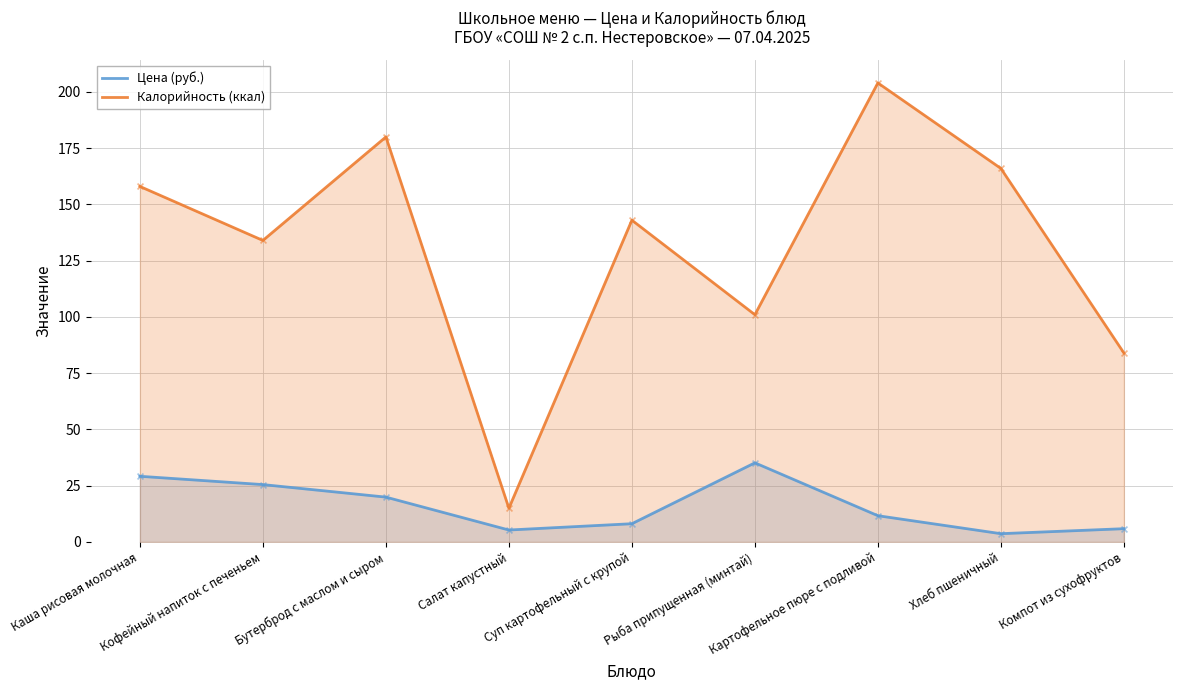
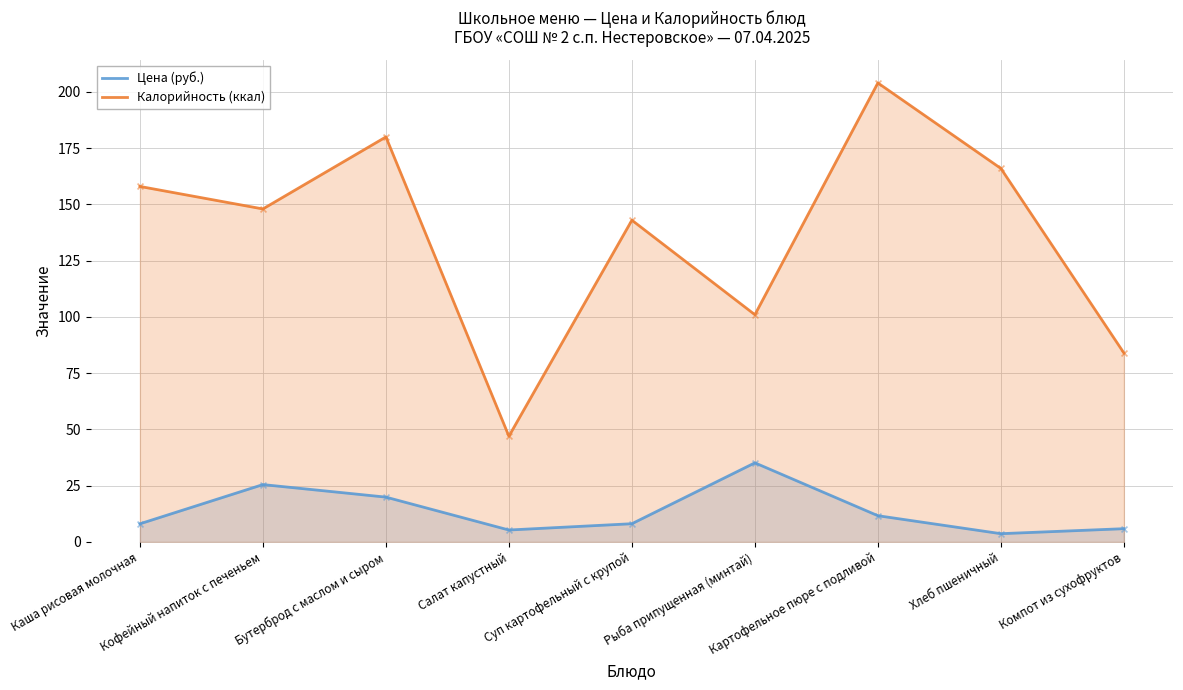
Цена (руб.), Каша рисовая молочная: 29 -> 8
Калорийность (ккал), Кофейный напиток с печеньем: 134 -> 148
Калорийность (ккал), Салат капустный: 15 -> 47
